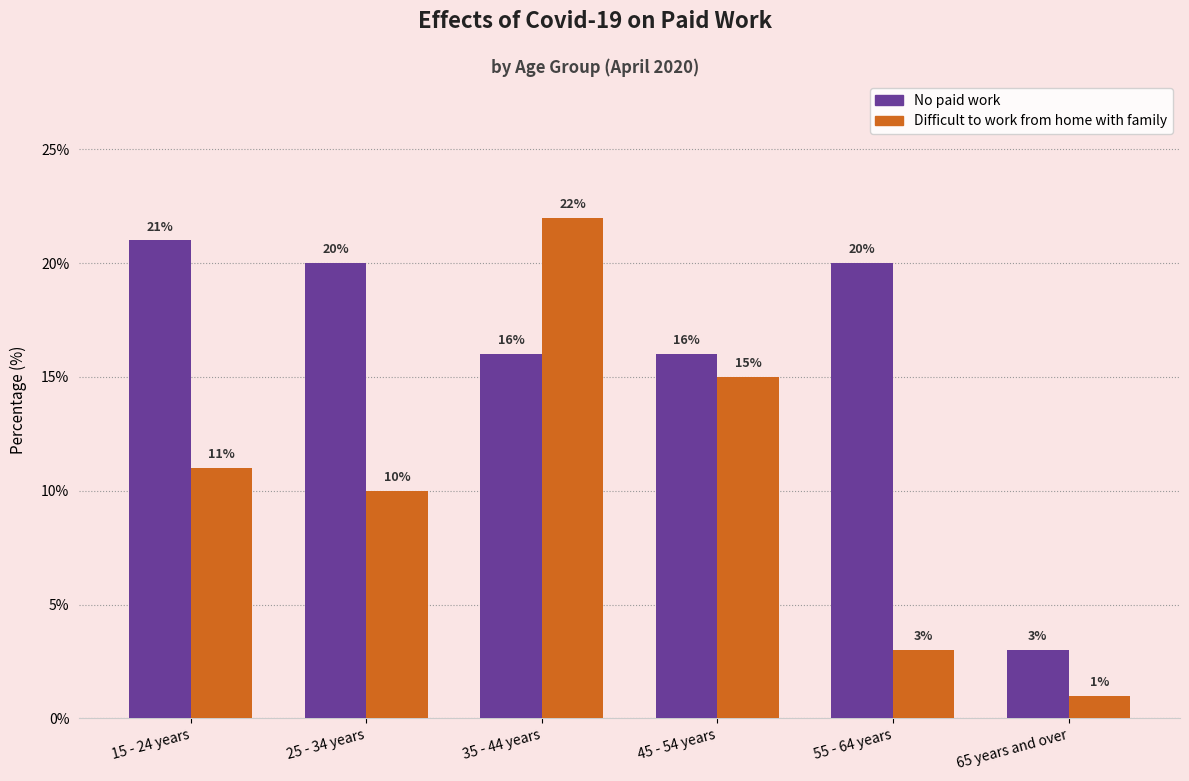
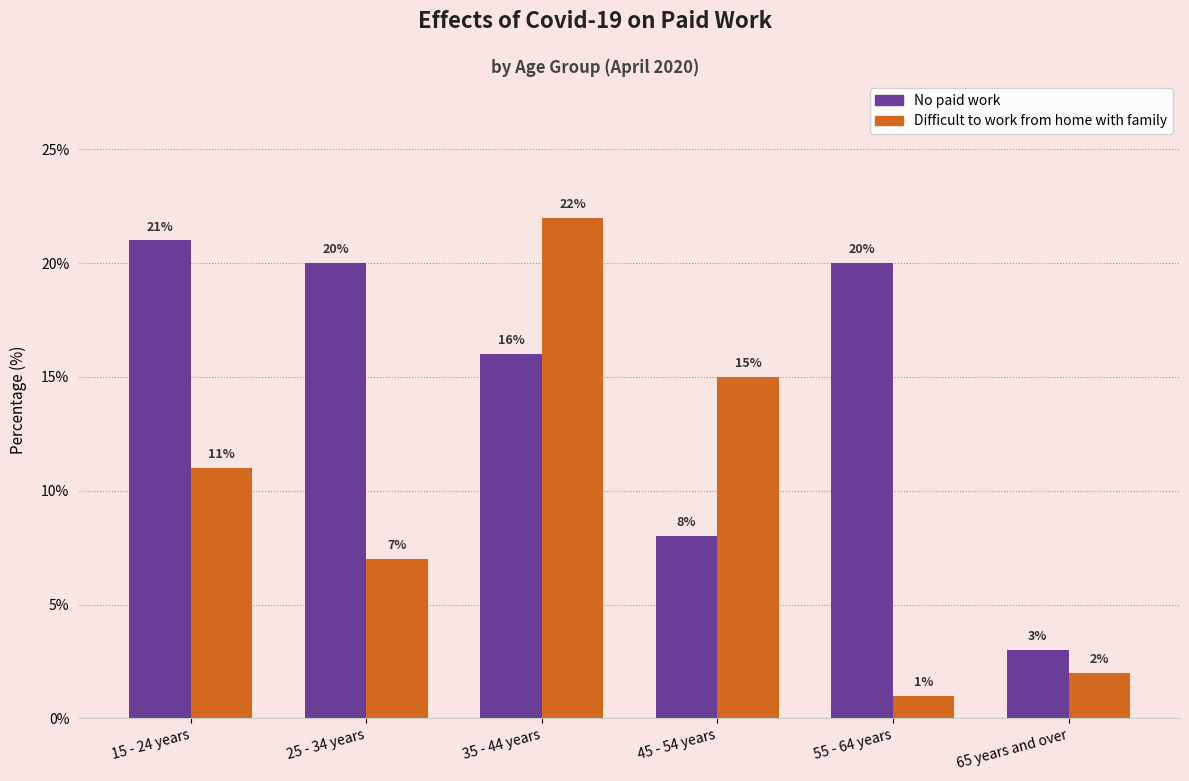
Difficult to work from home with family, 25 - 34 years: 10% -> 7%
No paid work, 45 - 54 years: 16% -> 8%
Difficult to work from home with family, 55 - 64 years: 3% -> 1%
Difficult to work from home with family, 65 years and over: 1% -> 2%
